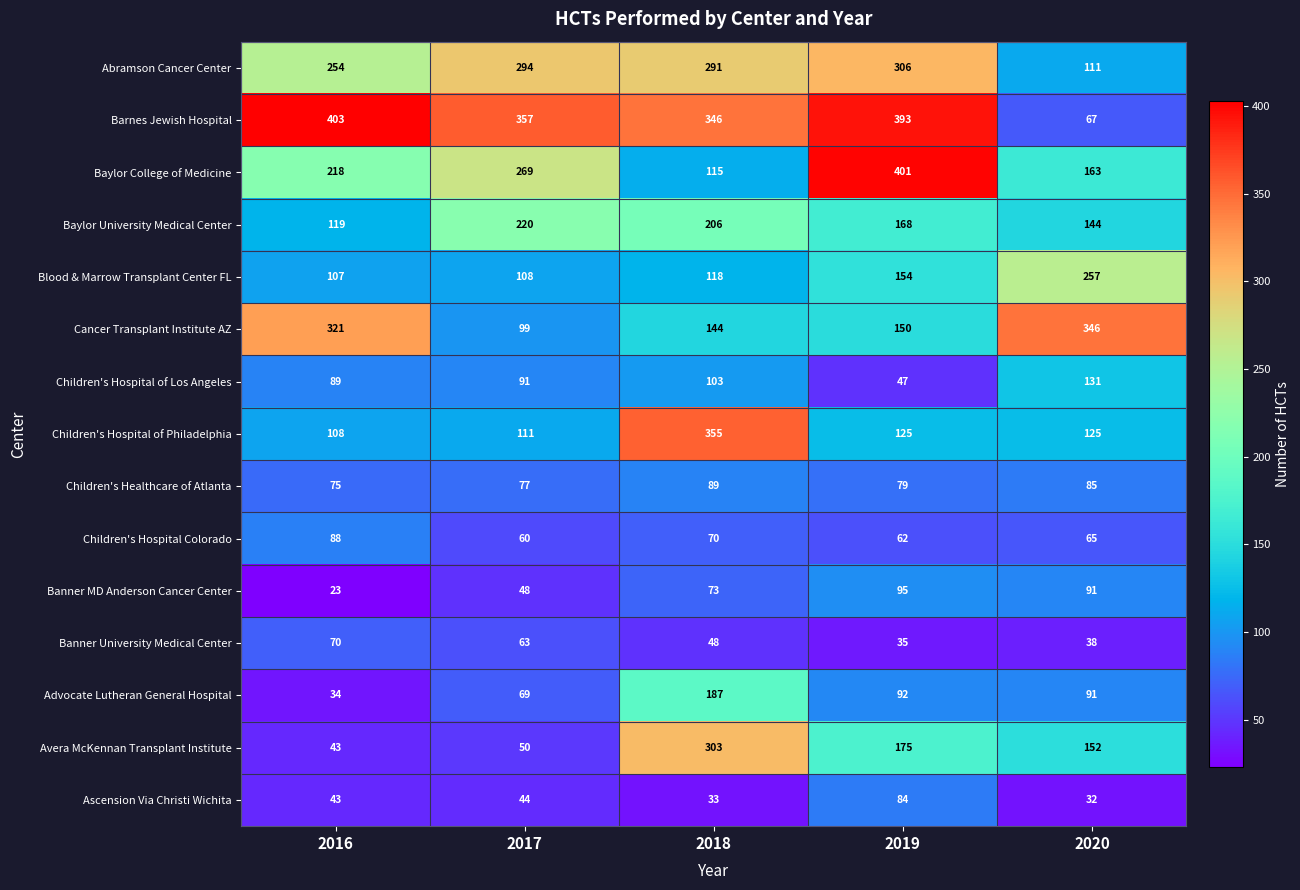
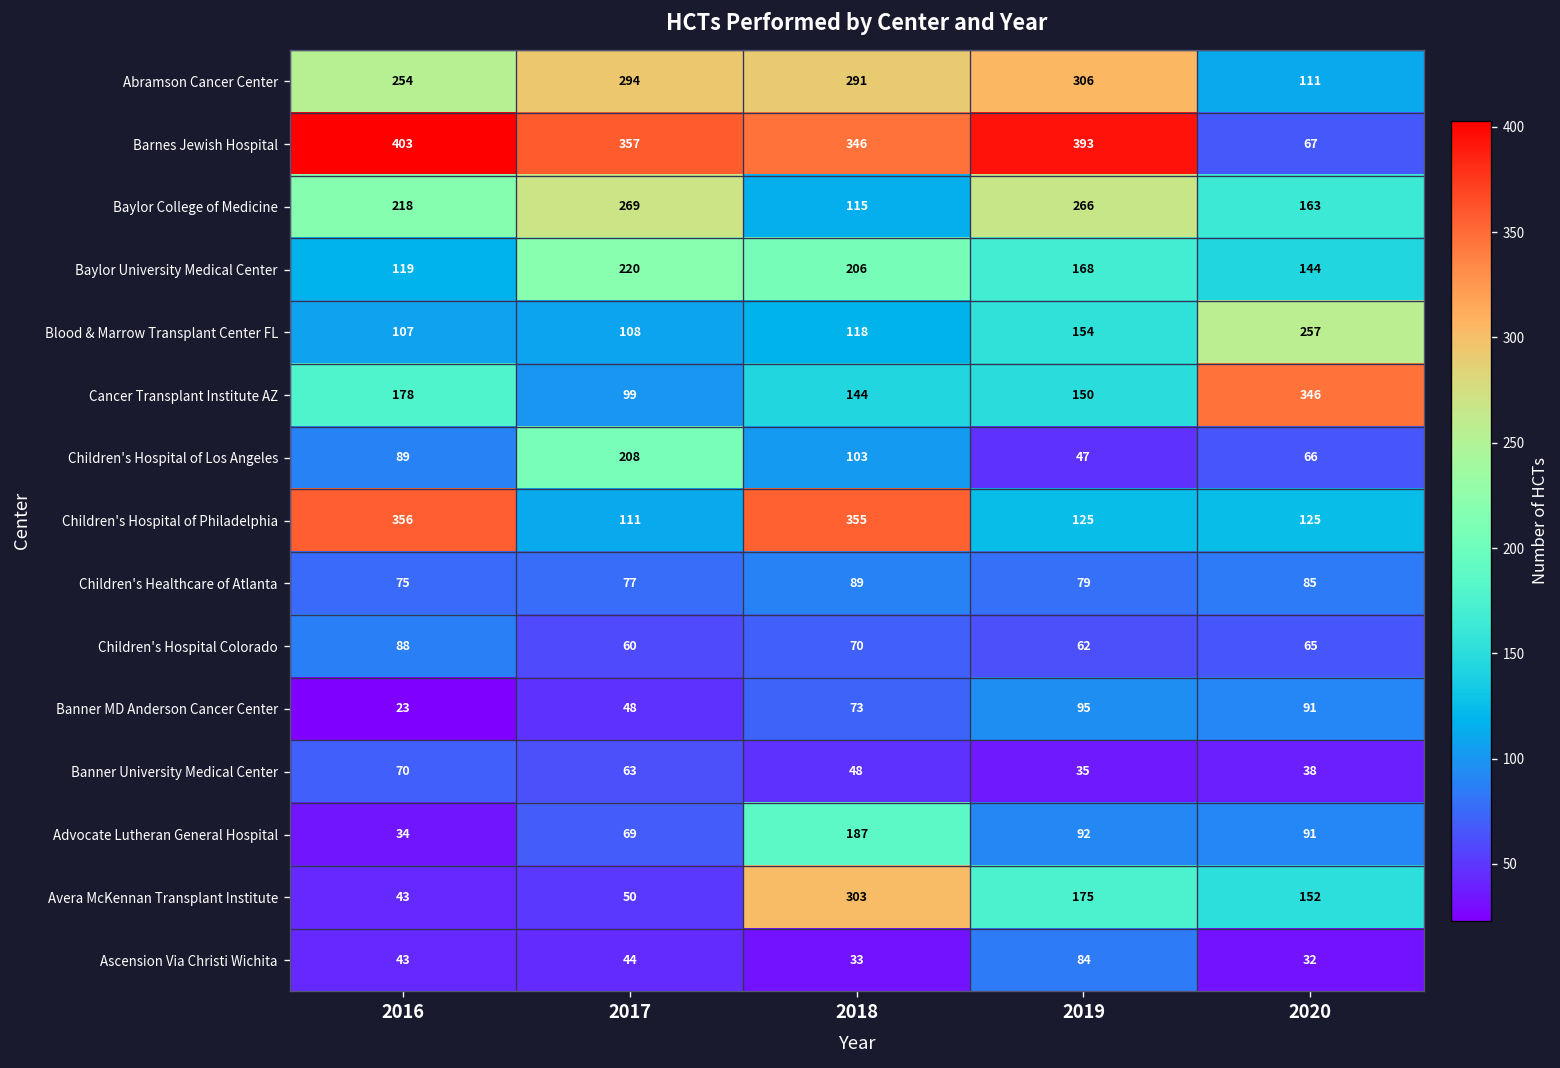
Baylor College of Medicine, 2019: 401 -> 266
Cancer Transplant Institute AZ, 2016: 321 -> 178
Children's Hospital of Los Angeles, 2017: 91 -> 208
Children's Hospital of Los Angeles, 2020: 131 -> 66
Children's Hospital of Philadelphia, 2016: 108 -> 356
